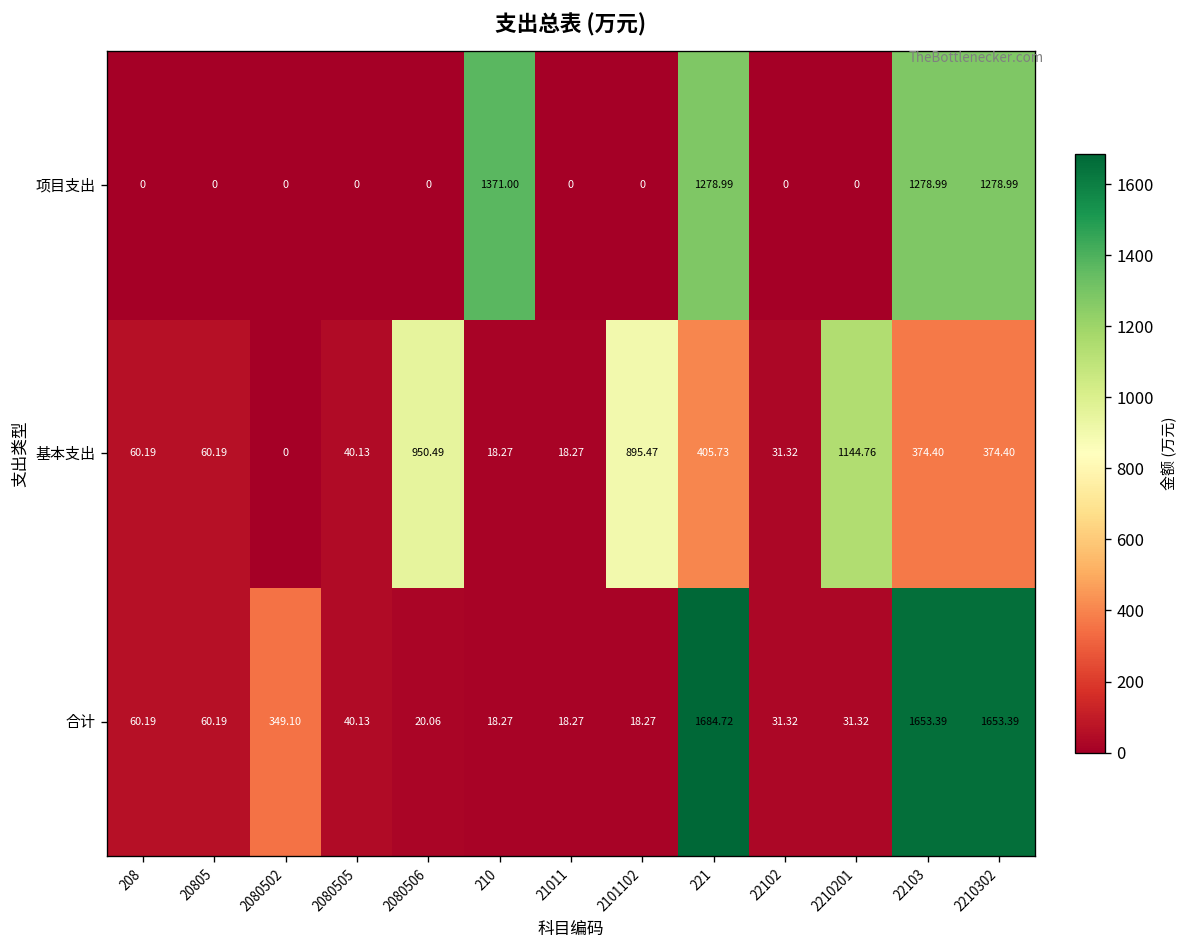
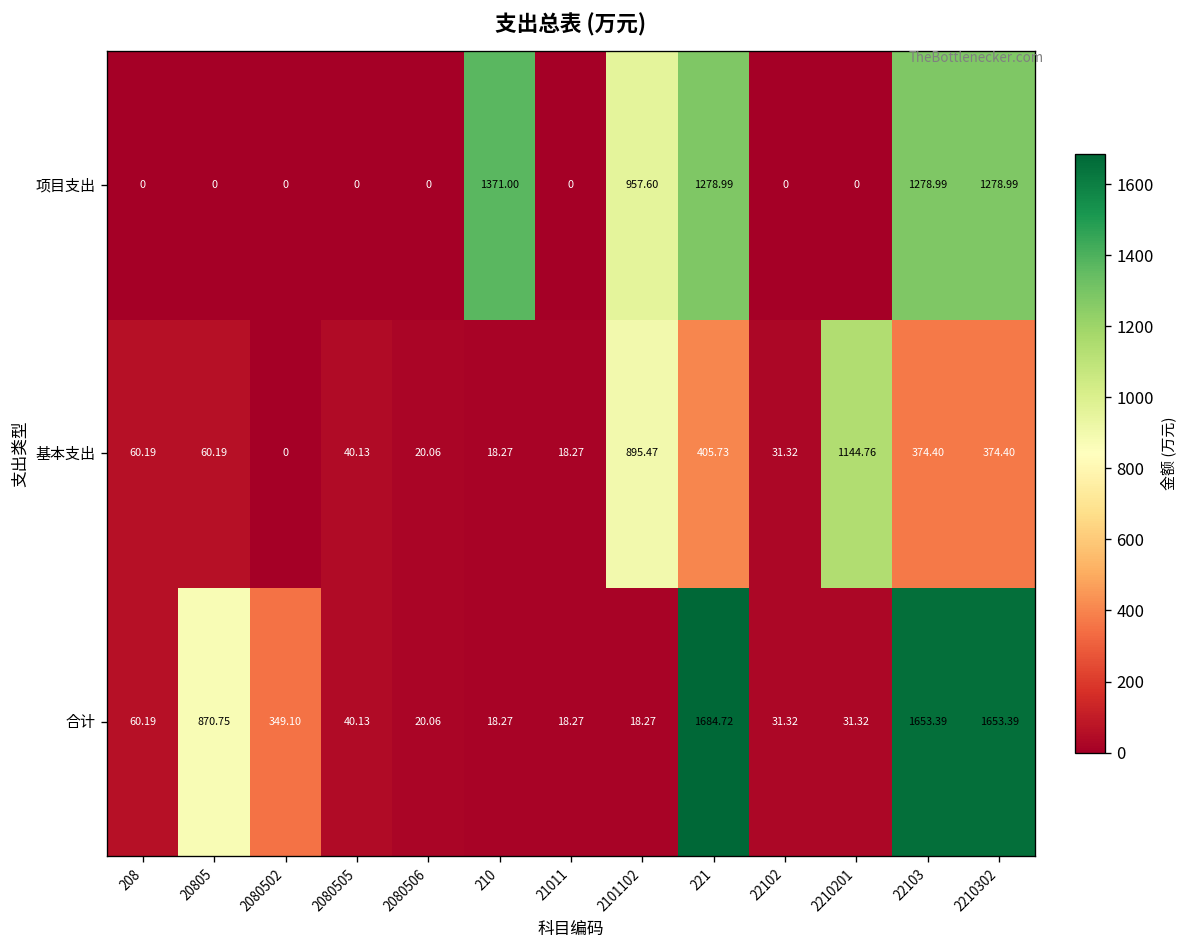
项目支出, 2101102: 0 -> 957.60
基本支出, 2080506: 950.49 -> 20.06
合计, 20805: 60.19 -> 870.75
